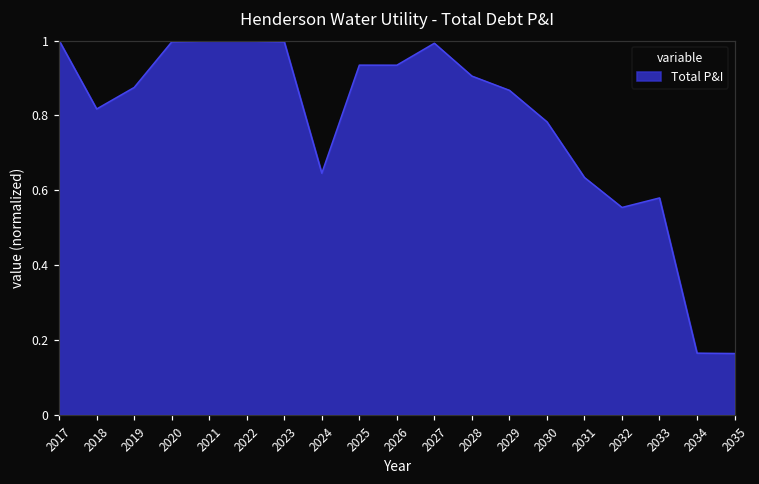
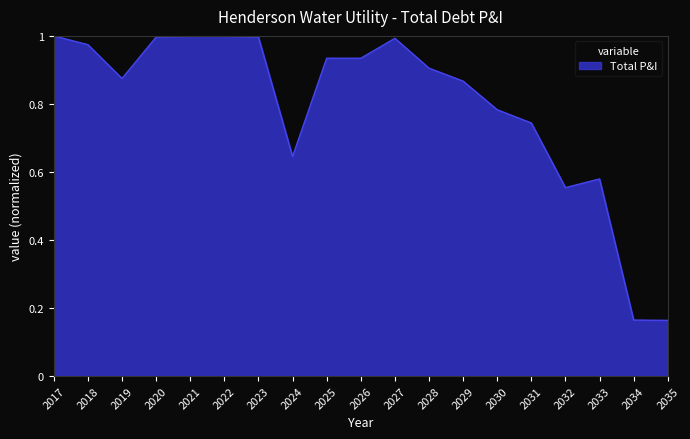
2018: 0.82 -> 0.97
2031: 0.63 -> 0.74
